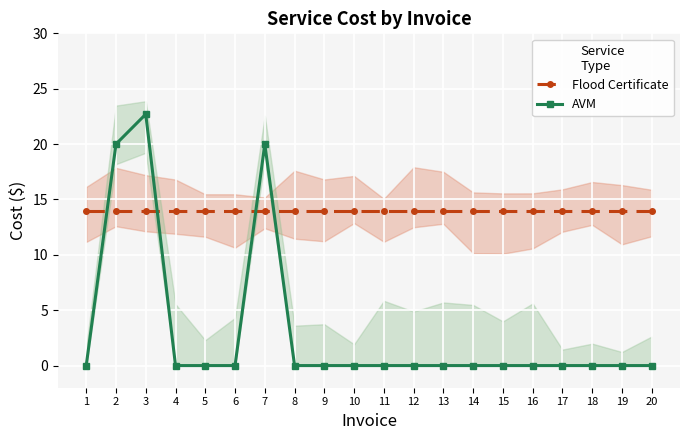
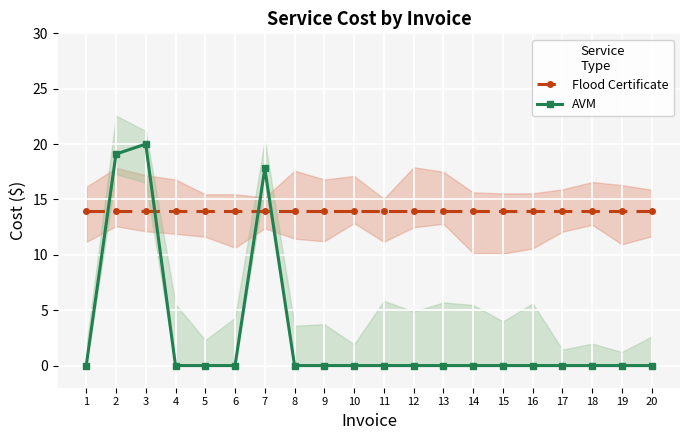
AVM, 2: 20.0 -> 19.1
AVM, 3: 22.7 -> 20.0
AVM, 7: 20.0 -> 17.8
